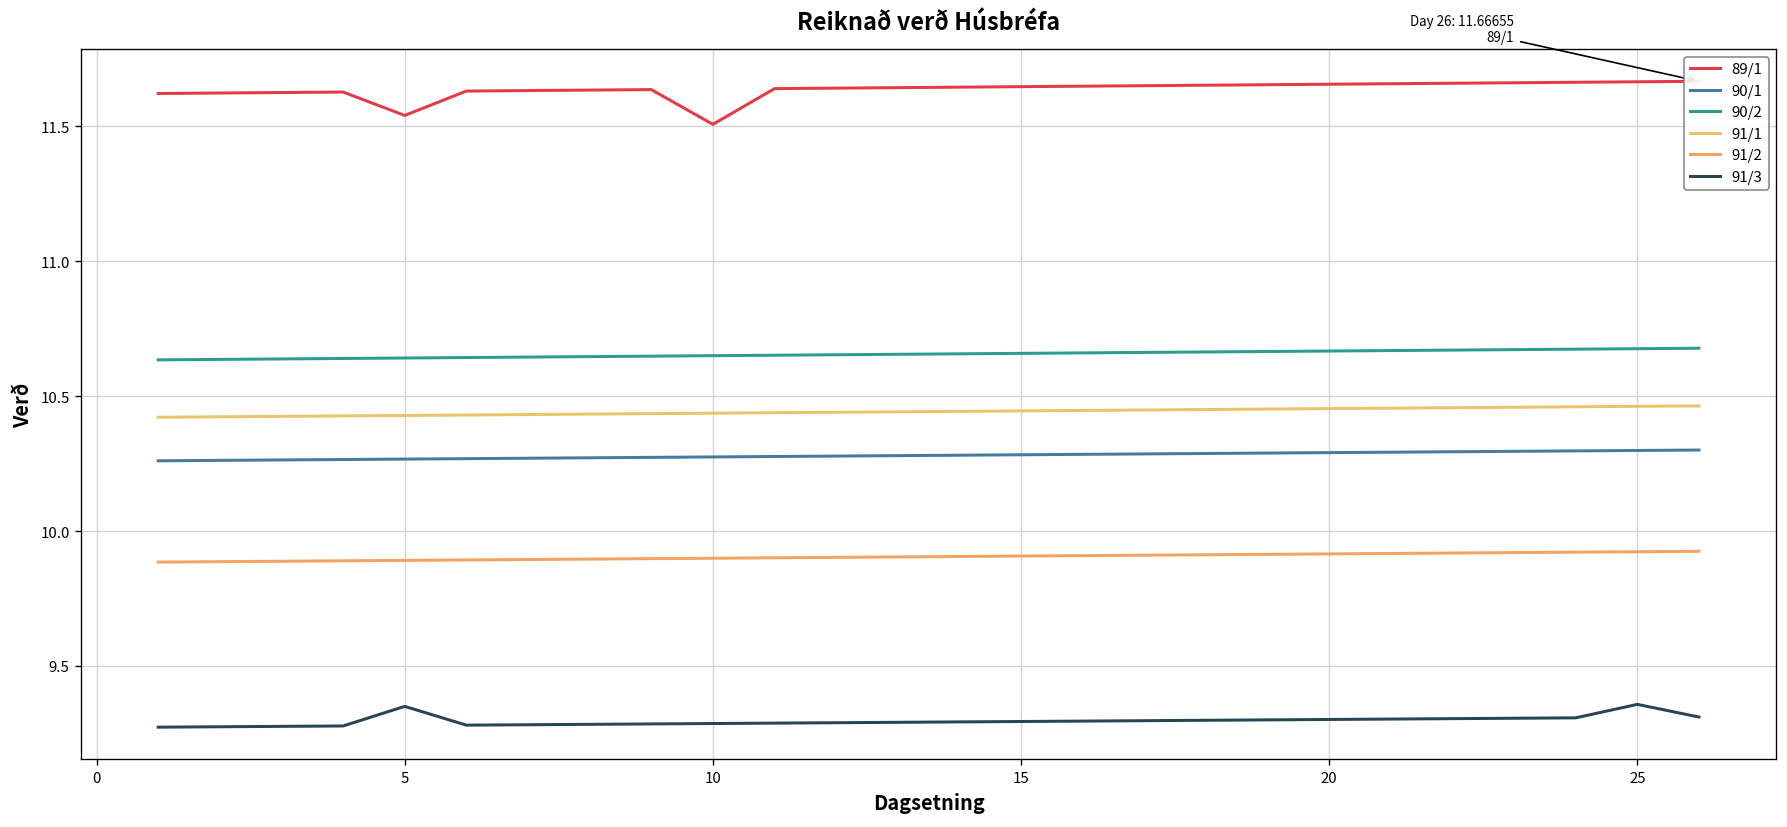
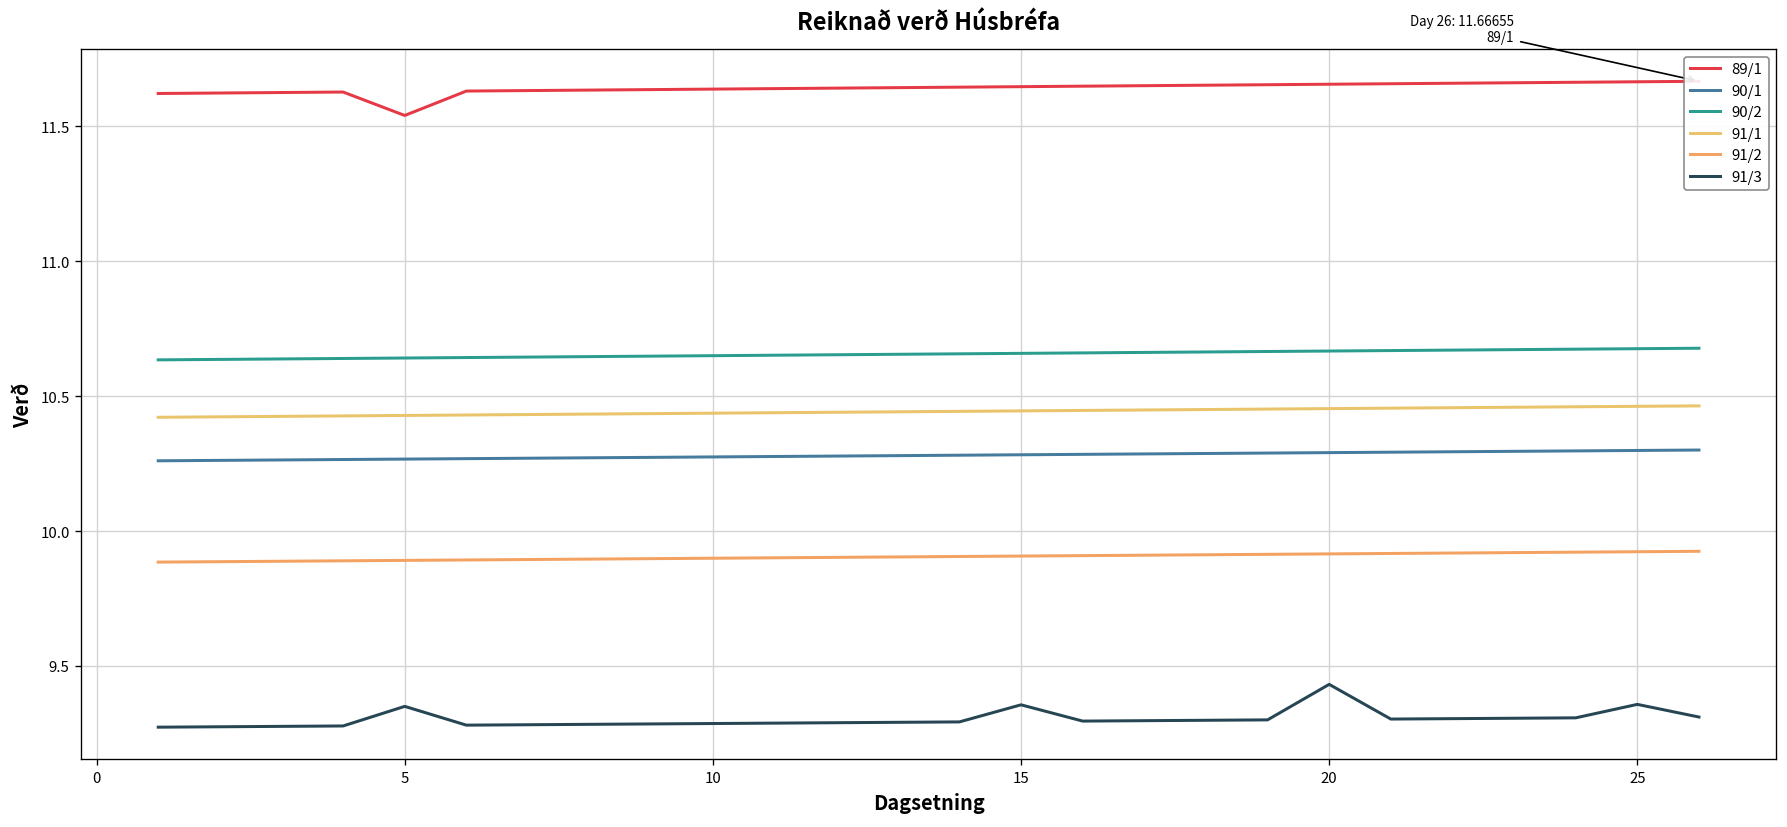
89/1, 10: 11.51 -> 11.64
91/3, 15: 9.29 -> 9.36
91/3, 20: 9.30 -> 9.43
